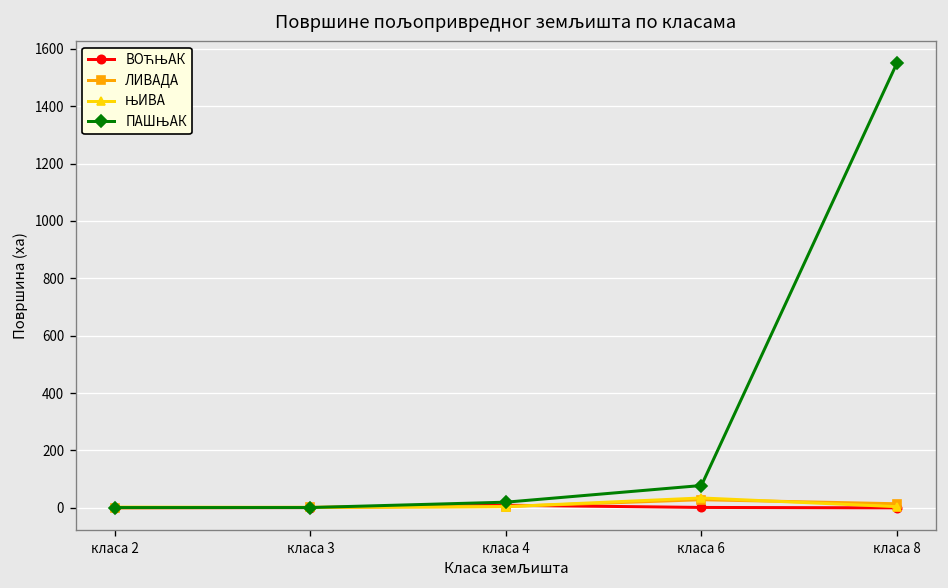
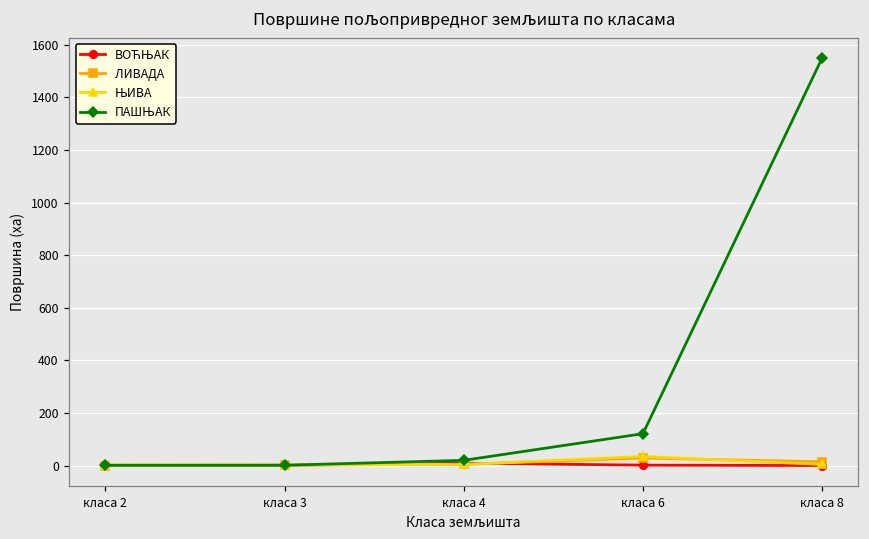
ПАШЊАК, класа 6: 80 -> 120
